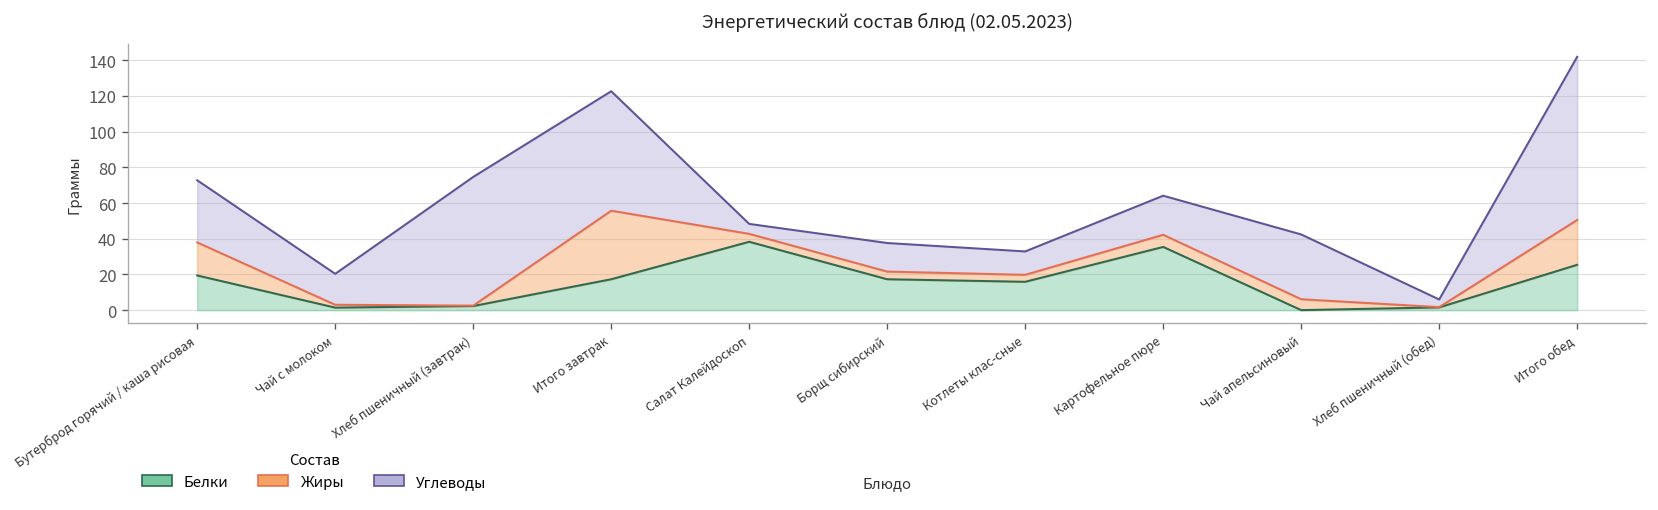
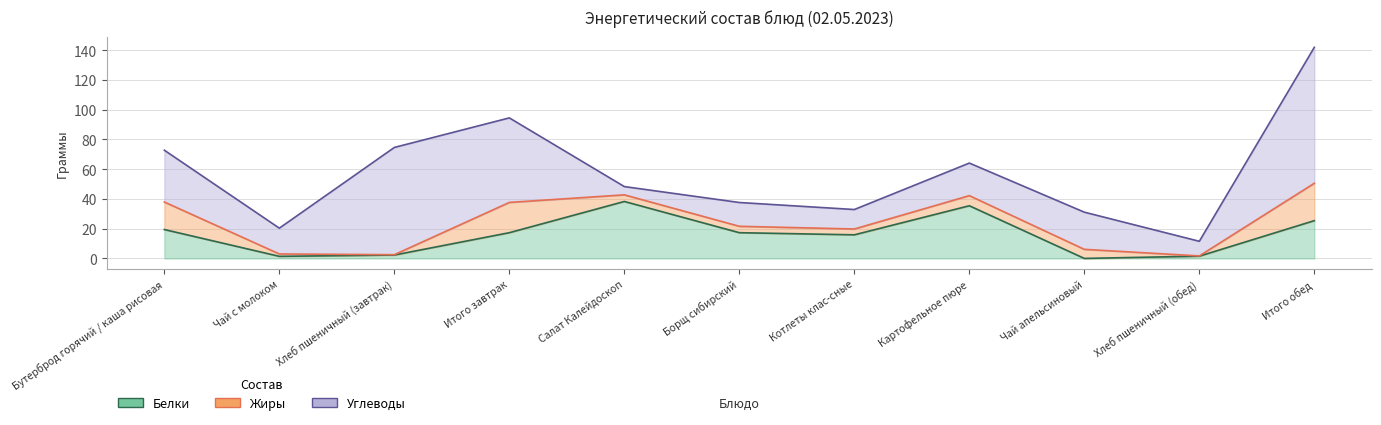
Жиры, Итого завтрак: 38 -> 20
Углеводы, Итого завтрак: 67 -> 57
Углеводы, Чай апельсиновый: 36 -> 25
Углеводы, Хлеб пшеничный (обед): 4 -> 10
